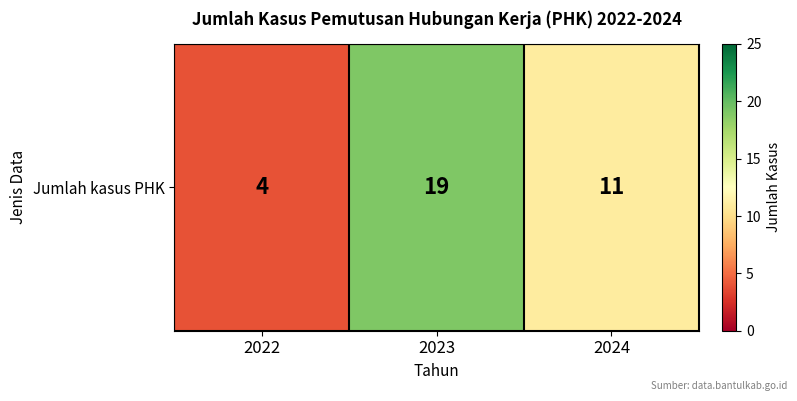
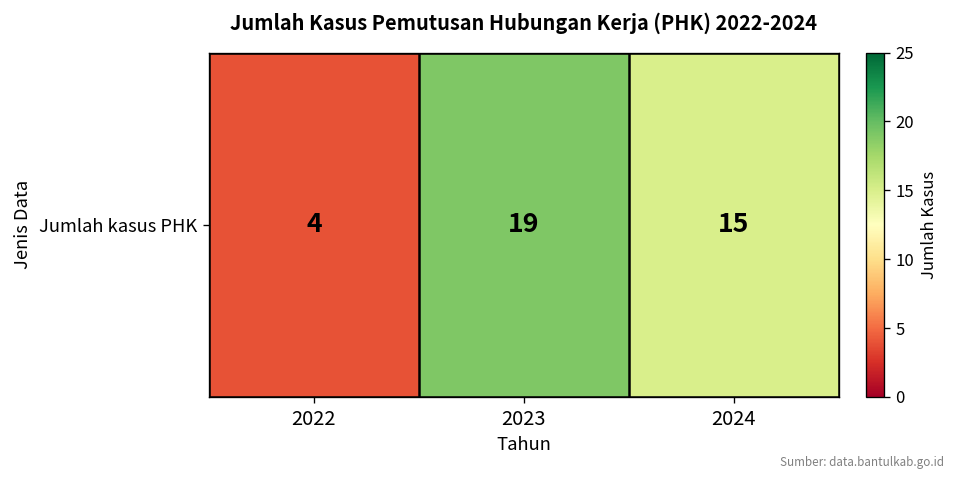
Jumlah kasus PHK, 2024: 11 -> 15
